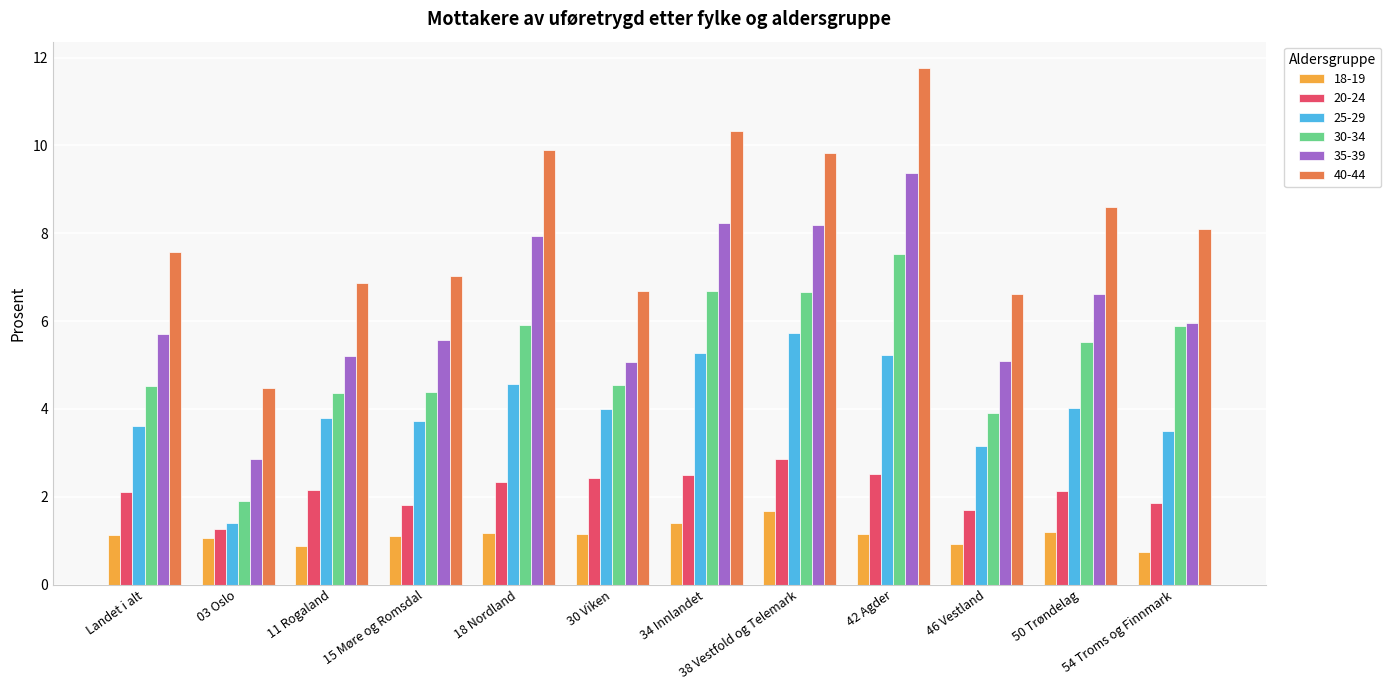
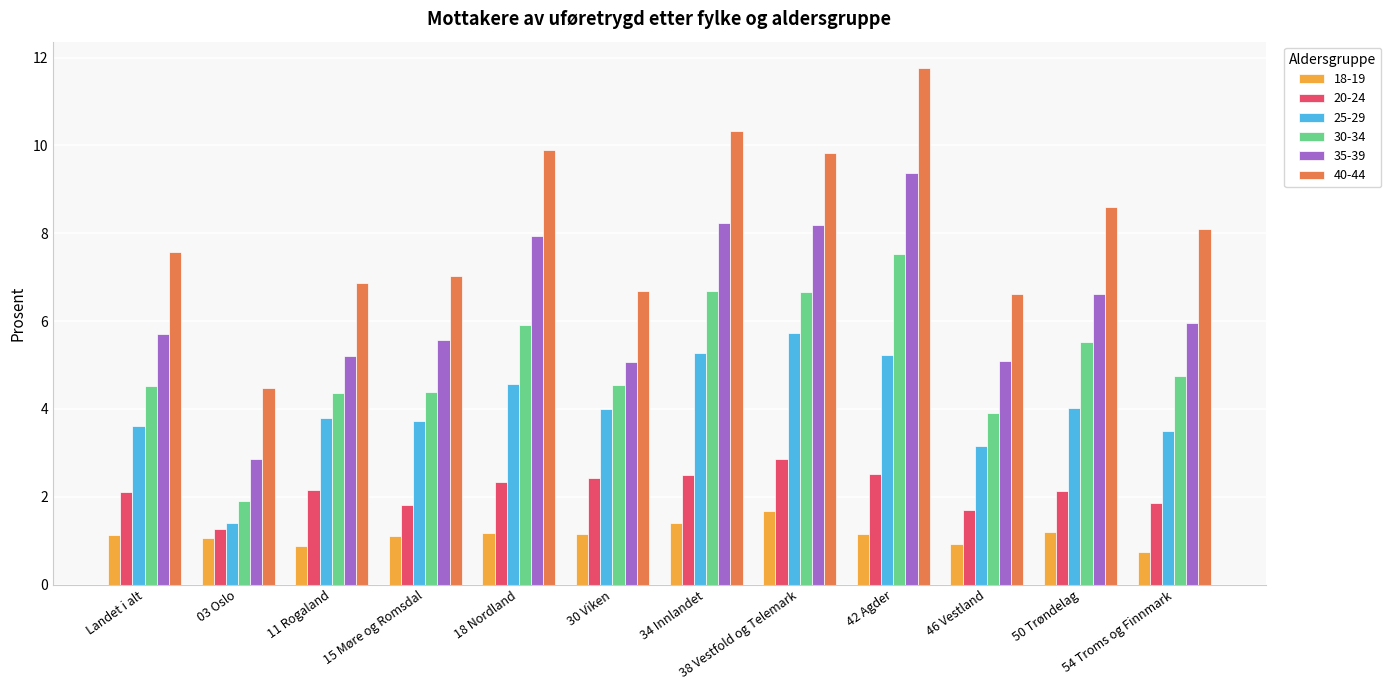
30-34, 54 Troms og Finnmark: 5.9 -> 4.8
